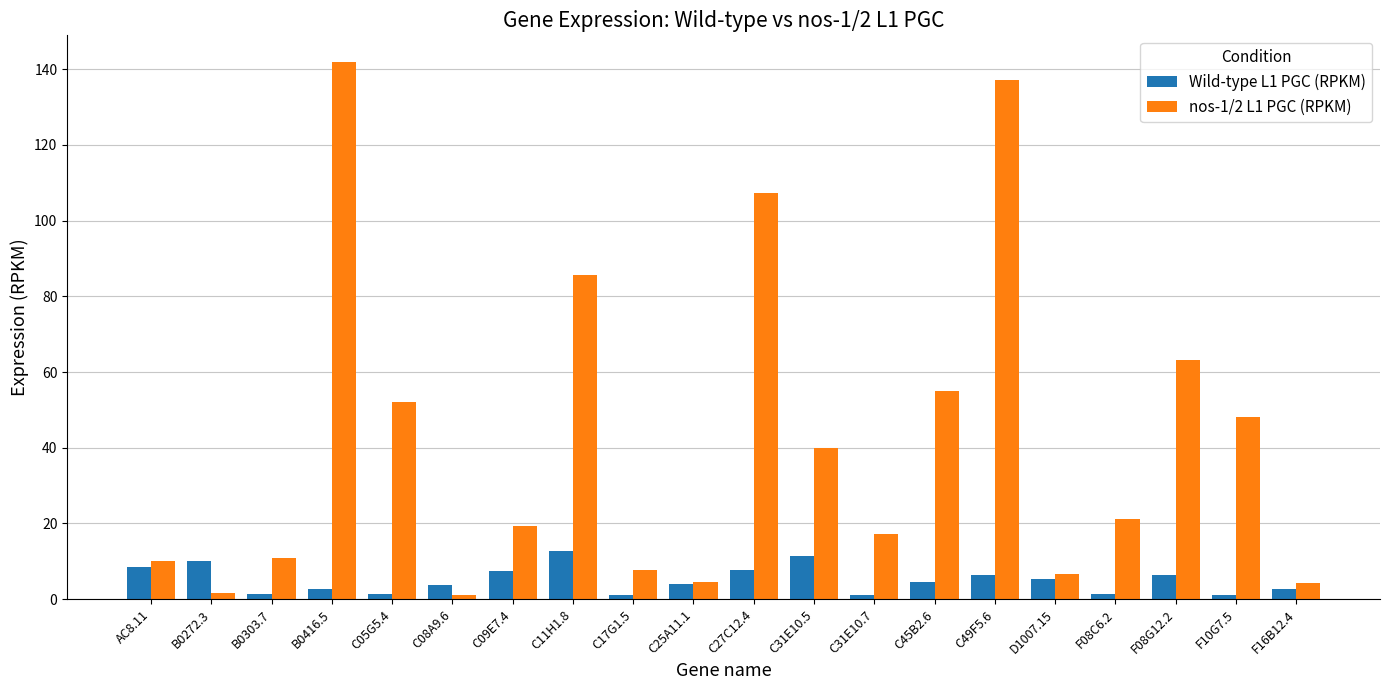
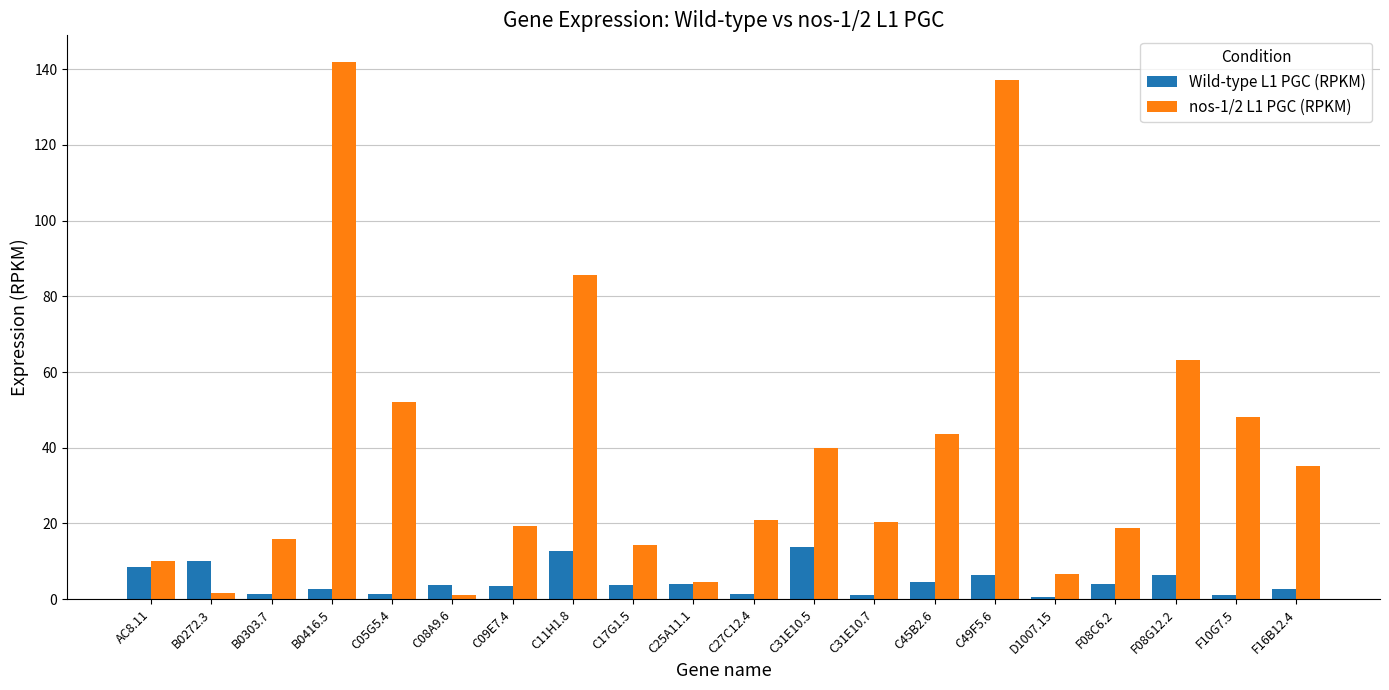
nos-1/2 L1 PGC (RPKM), B0303.7: 11 -> 16
Wild-type L1 PGC (RPKM), C09E7.4: 7 -> 3
Wild-type L1 PGC (RPKM), C17G1.5: 1 -> 4
nos-1/2 L1 PGC (RPKM), C17G1.5: 8 -> 14
Wild-type L1 PGC (RPKM), C27C12.4: 8 -> 1
nos-1/2 L1 PGC (RPKM), C27C12.4: 107 -> 21
Wild-type L1 PGC (RPKM), C31E10.5: 12 -> 14
nos-1/2 L1 PGC (RPKM), C31E10.7: 17 -> 20
nos-1/2 L1 PGC (RPKM), C45B2.6: 55 -> 44
Wild-type L1 PGC (RPKM), D1007.15: 5 -> 1
Wild-type L1 PGC (RPKM), F08C6.2: 1 -> 4
nos-1/2 L1 PGC (RPKM), F08C6.2: 21 -> 19
nos-1/2 L1 PGC (RPKM), F16B12.4: 4 -> 35
